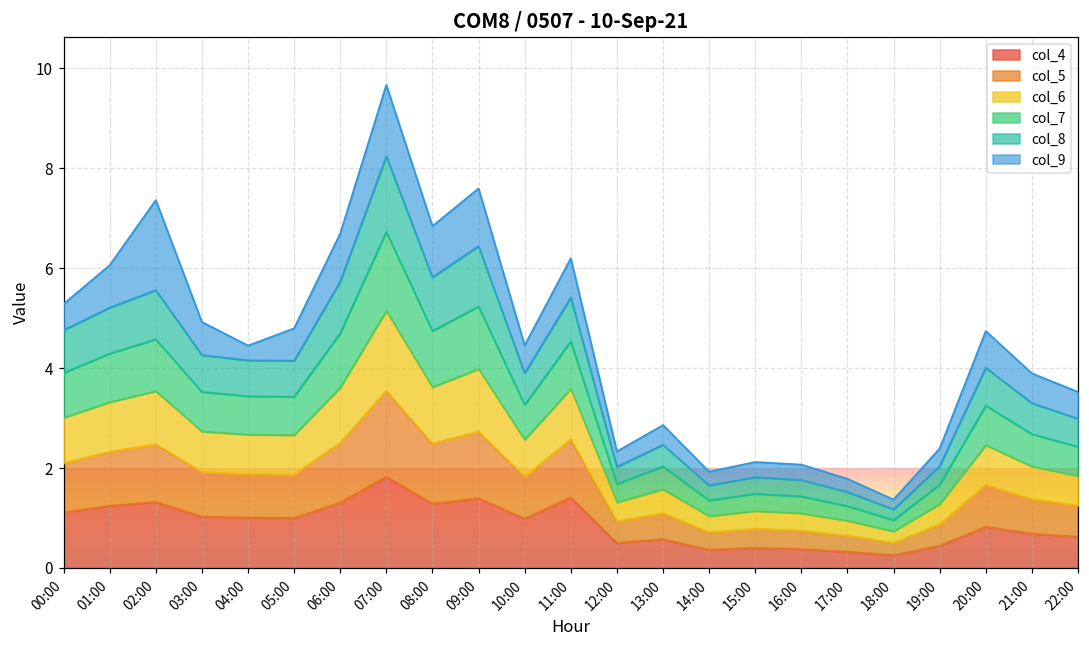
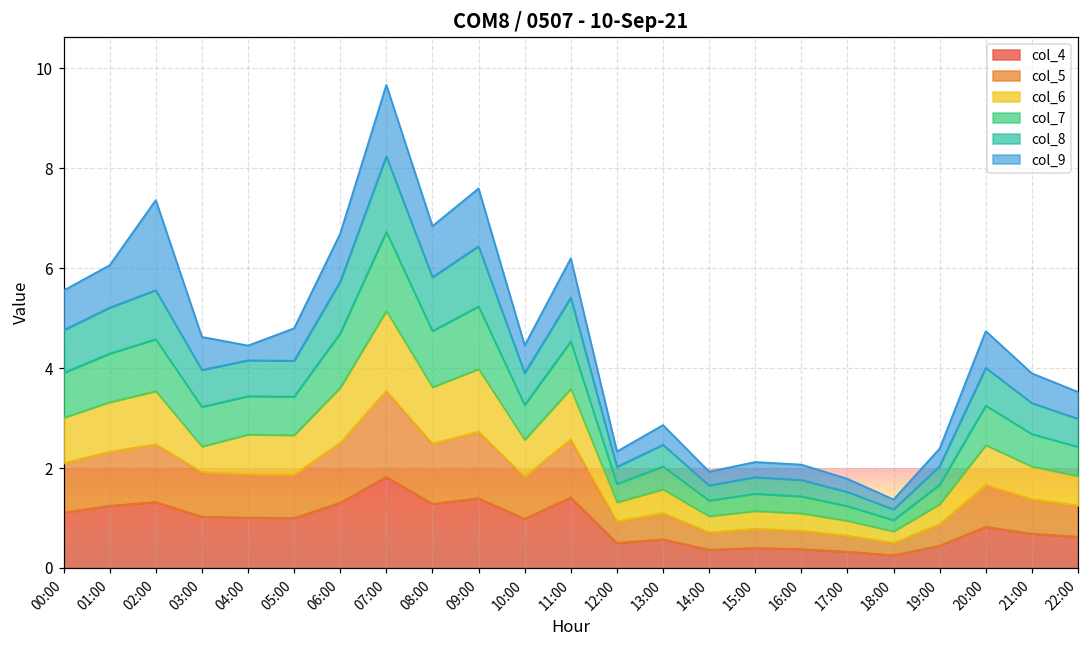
col_9, 00:00: 0.5 -> 0.8
col_6, 03:00: 0.8 -> 0.5
